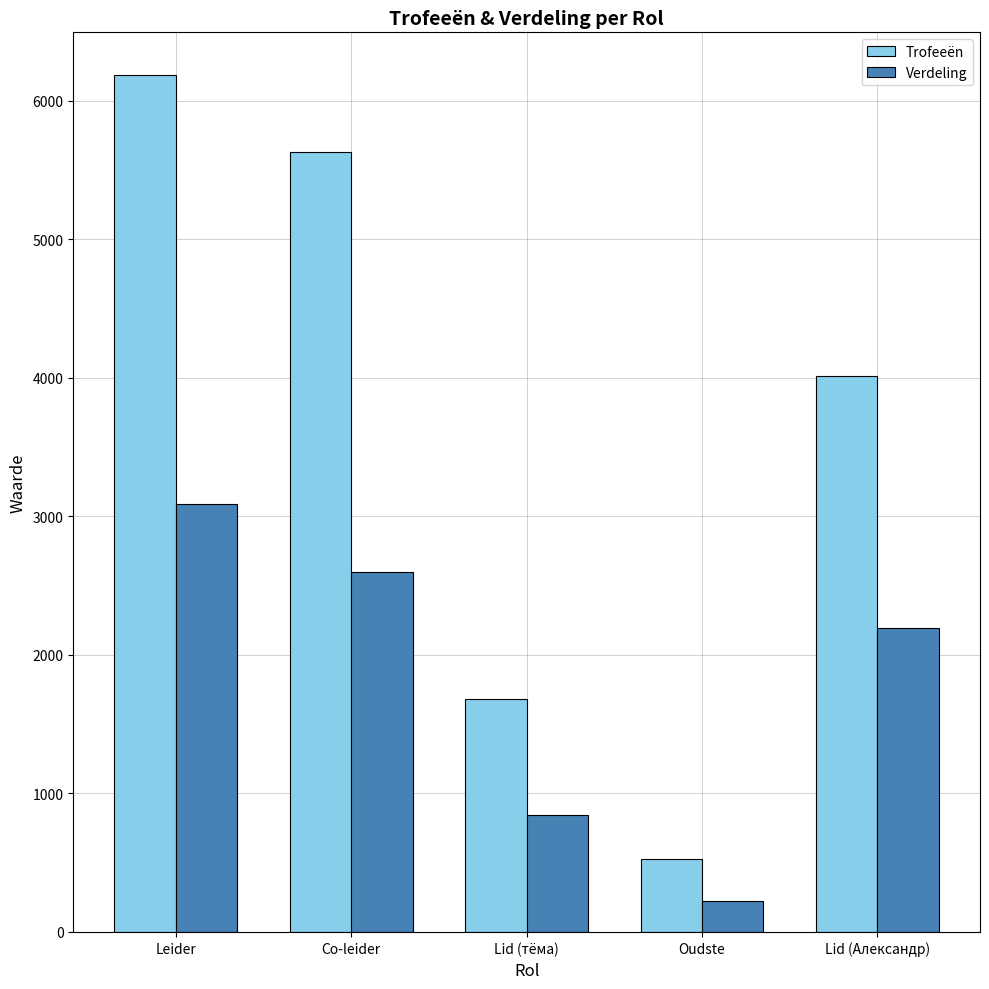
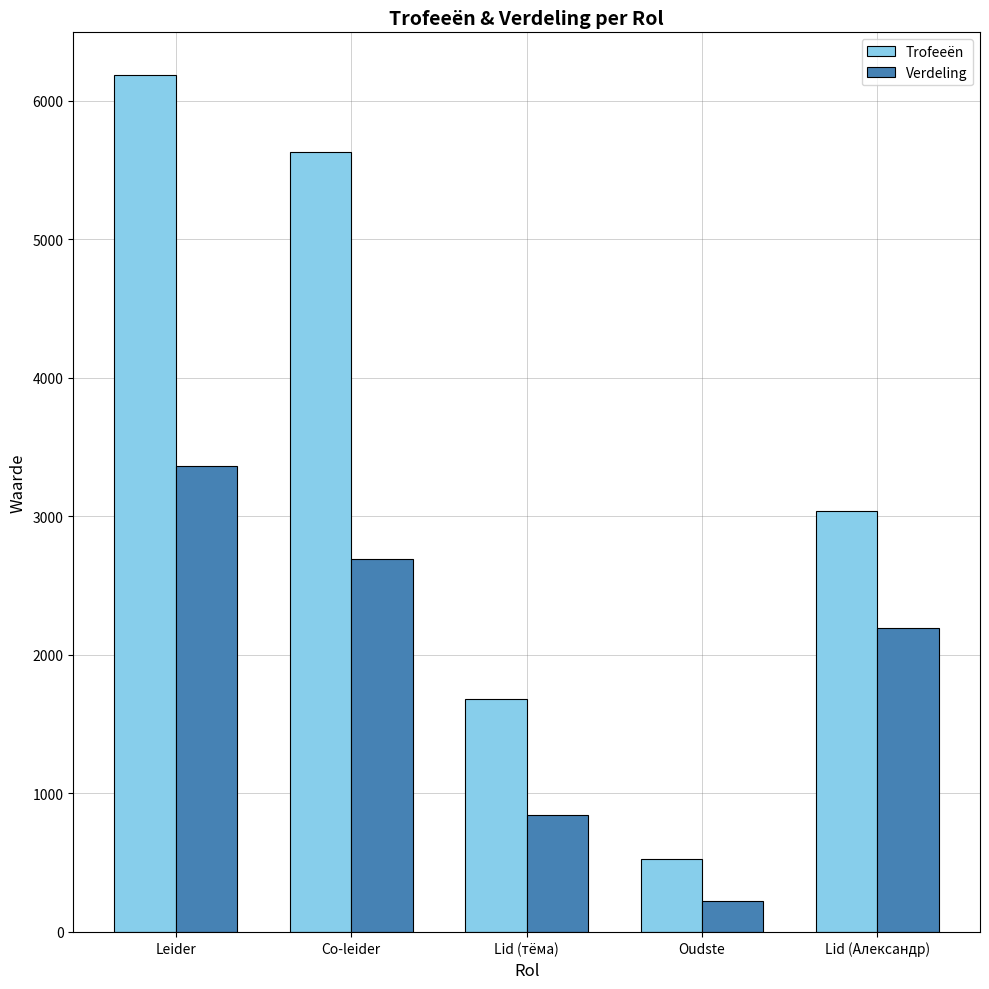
Verdeling, Leider: 3090 -> 3360
Verdeling, Co-leider: 2600 -> 2690
Trofeeën, Lid (Александр): 4020 -> 3040
